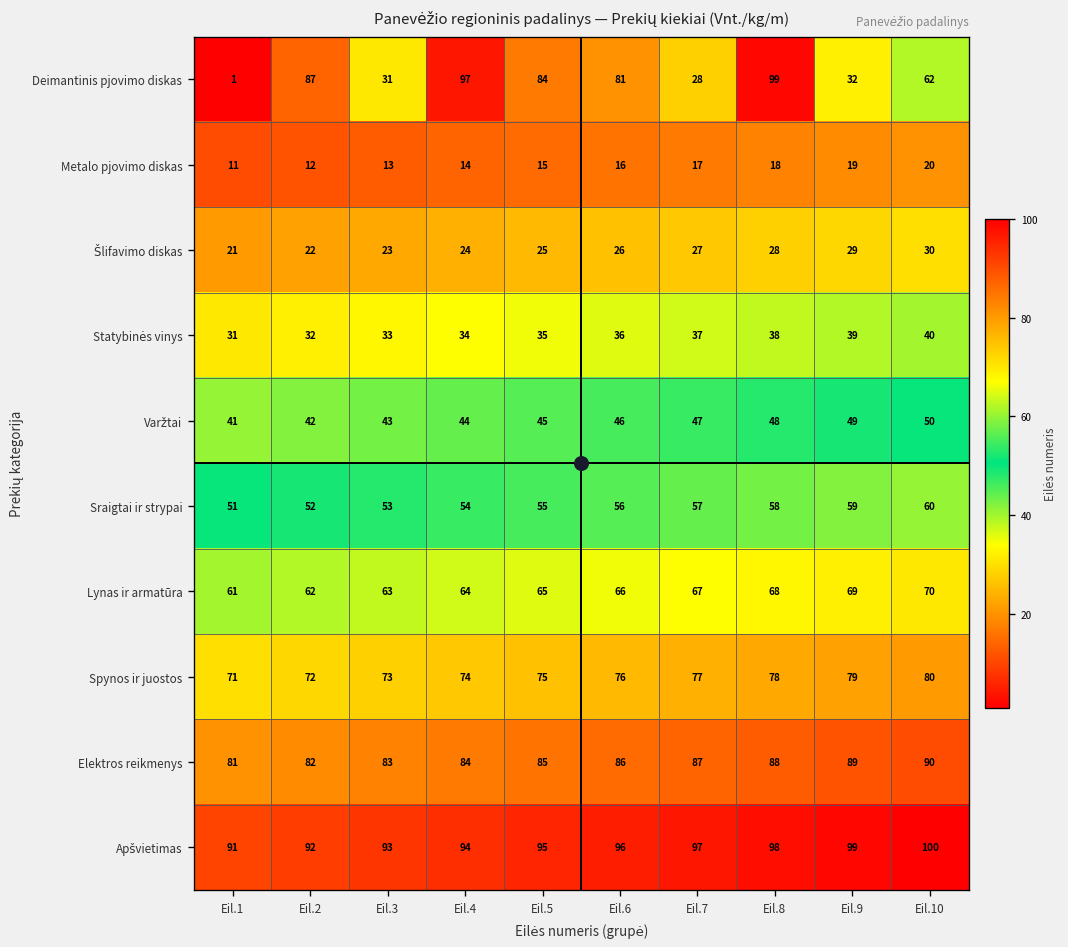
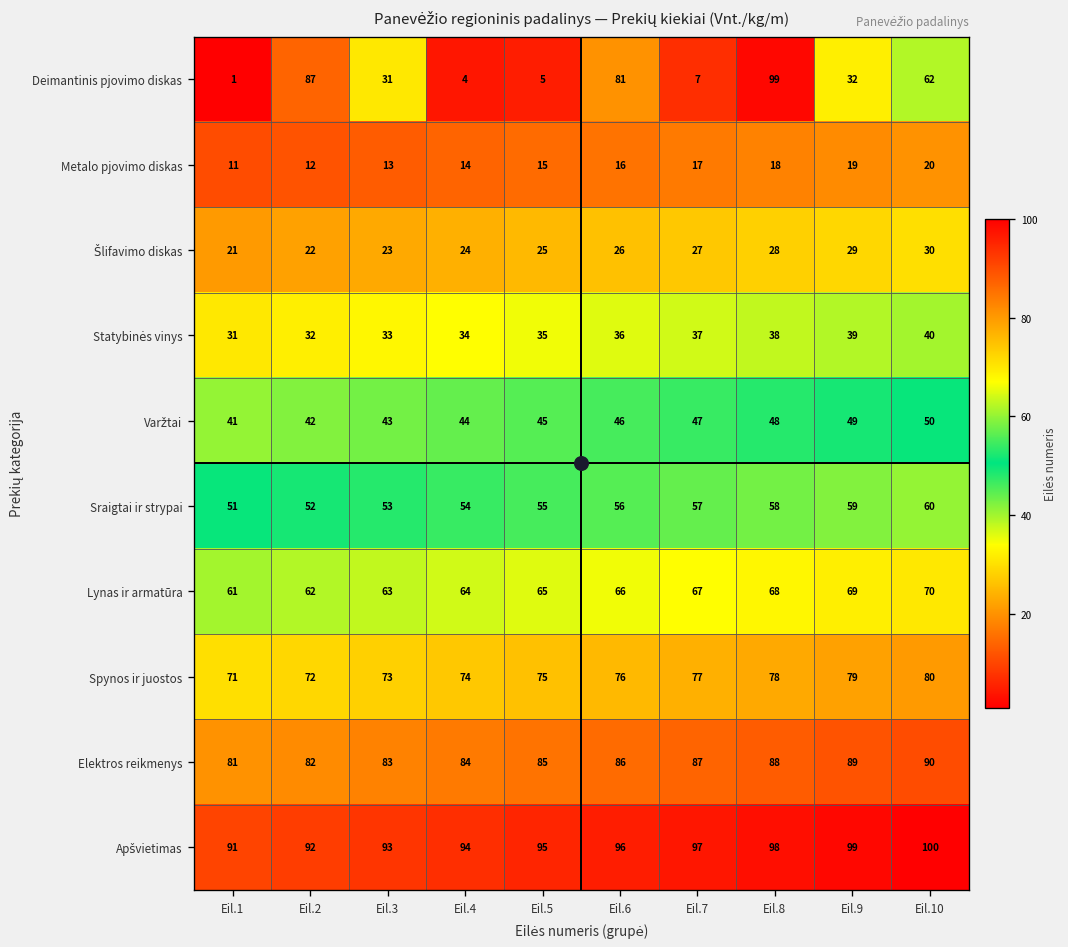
Deimantinis pjovimo diskas, Eil.4: 97 -> 4
Deimantinis pjovimo diskas, Eil.5: 84 -> 5
Deimantinis pjovimo diskas, Eil.7: 28 -> 7
